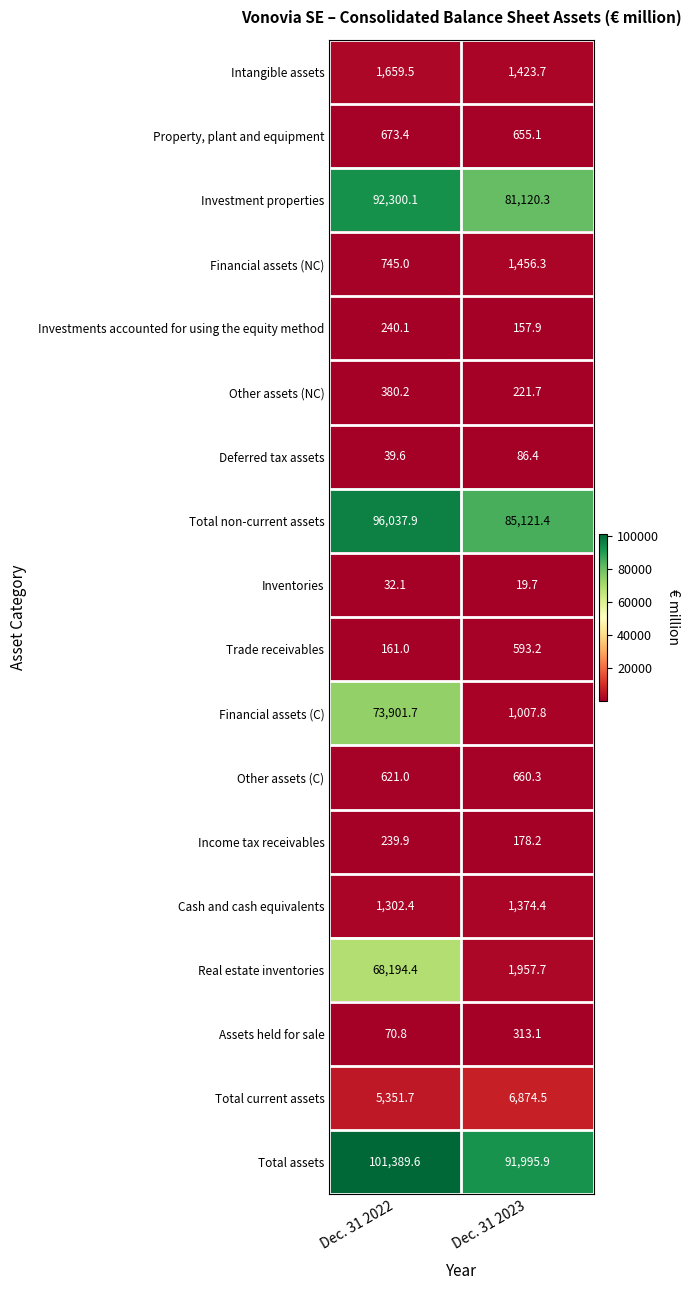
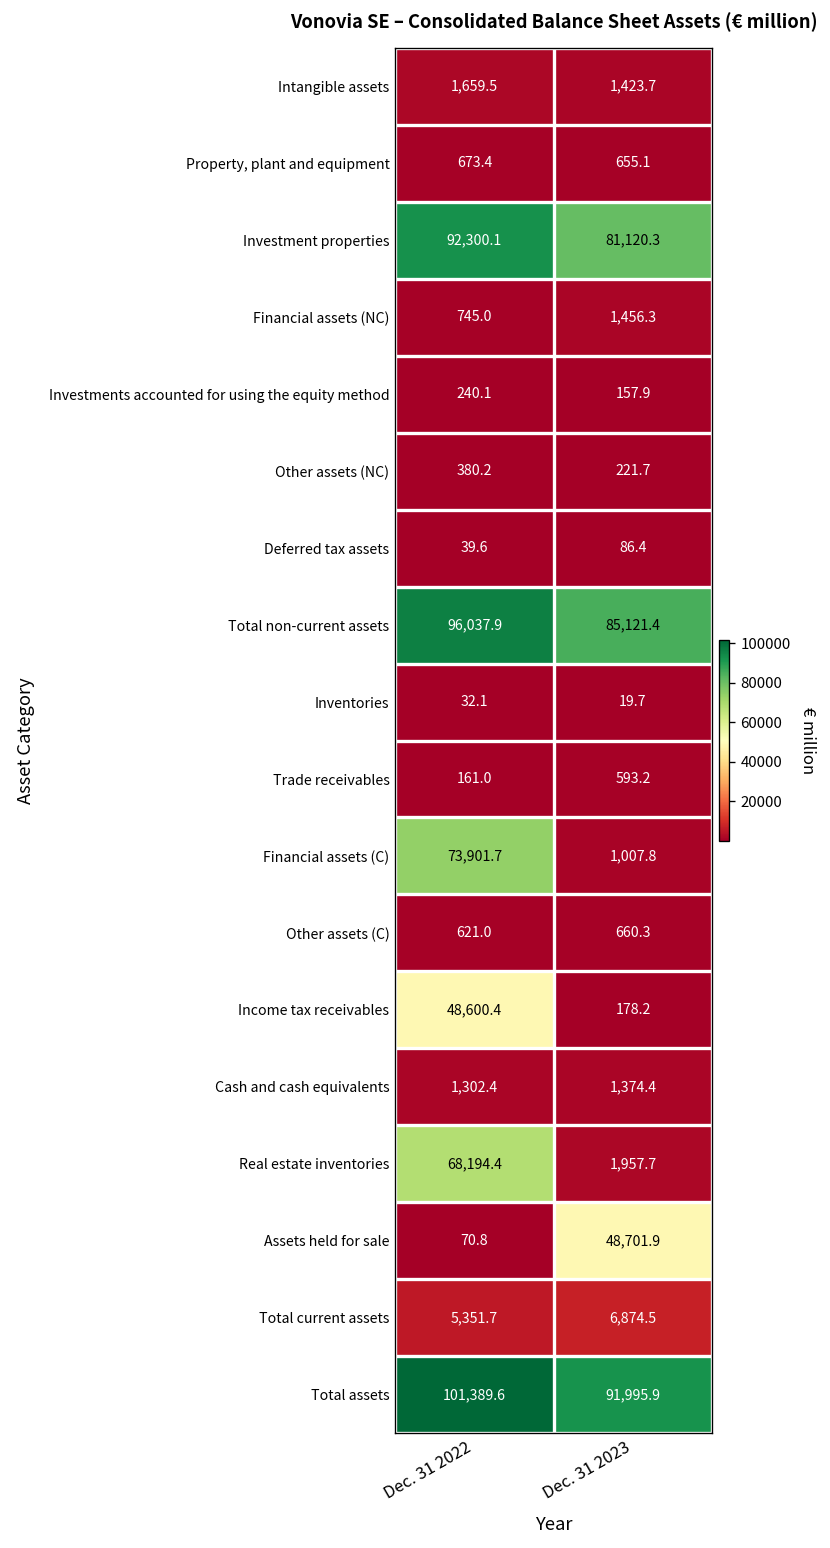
Income tax receivables, Dec. 31 2022: 239.9 -> 48,600.4
Assets held for sale, Dec. 31 2023: 313.1 -> 48,701.9
